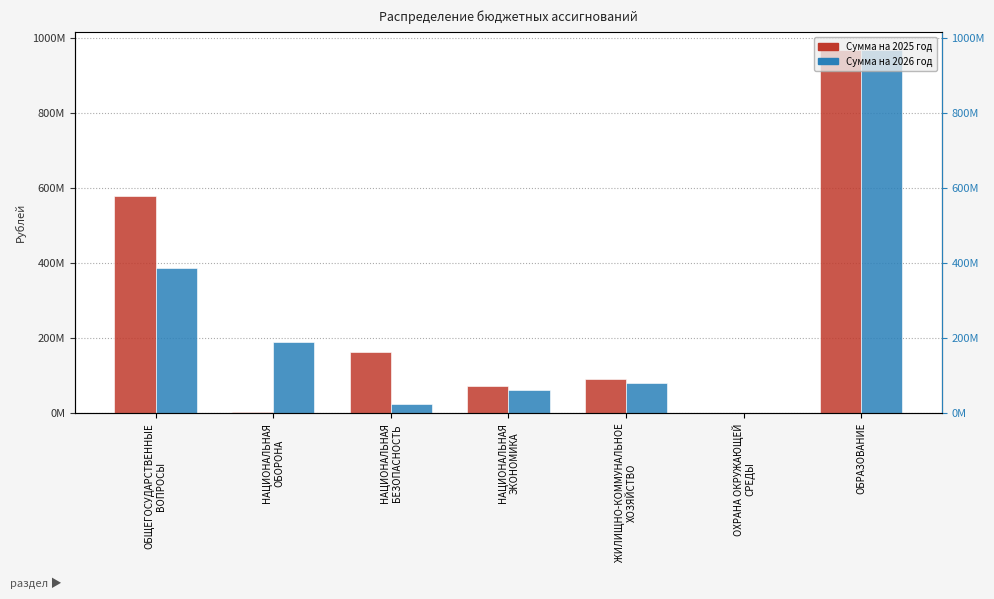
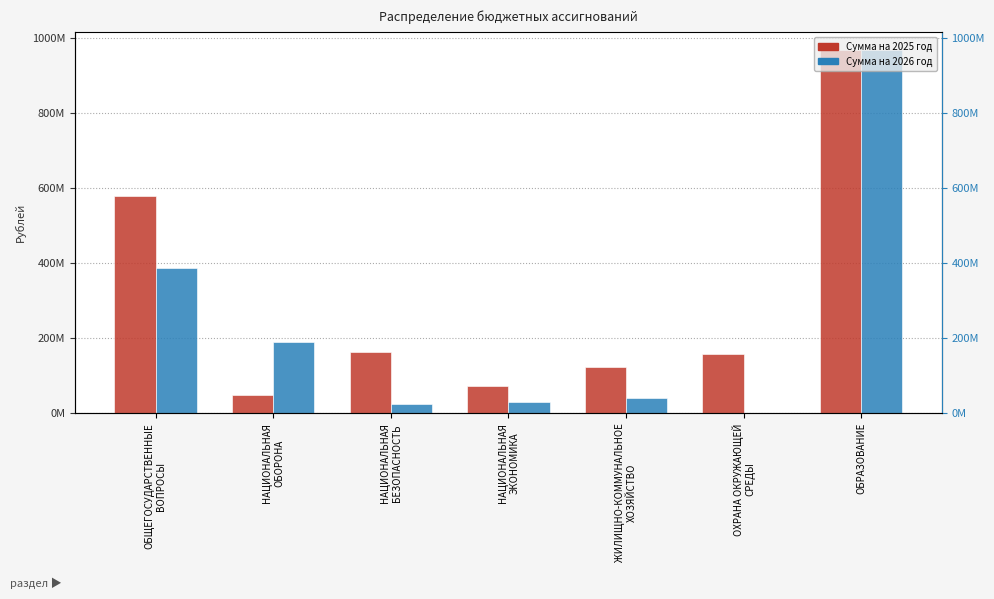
Сумма на 2025 год, НАЦИОНАЛЬНАЯ ОБОРОНА: 0 -> 50000000
Сумма на 2026 год, НАЦИОНАЛЬНАЯ ЭКОНОМИКА: 60000000 -> 30000000
Сумма на 2025 год, ЖИЛИЩНО-КОММУНАЛЬНОЕ ХОЗЯЙСТВО: 90000000 -> 120000000
Сумма на 2026 год, ЖИЛИЩНО-КОММУНАЛЬНОЕ ХОЗЯЙСТВО: 80000000 -> 40000000
Сумма на 2025 год, ОХРАНА ОКРУЖАЮЩЕЙ СРЕДЫ: 0 -> 160000000
